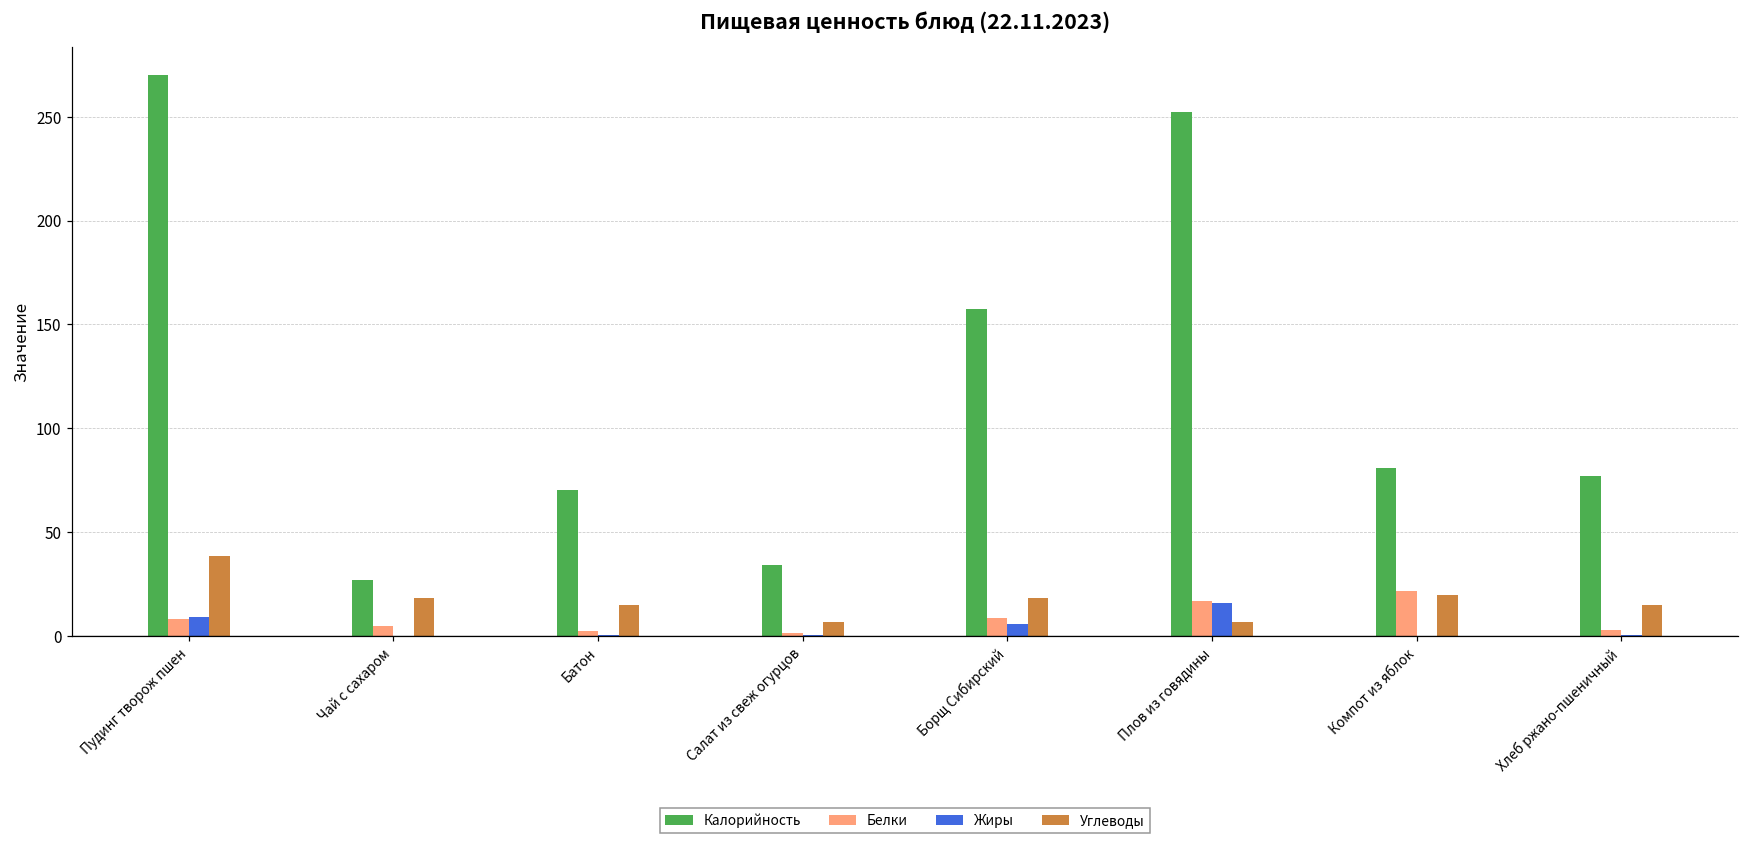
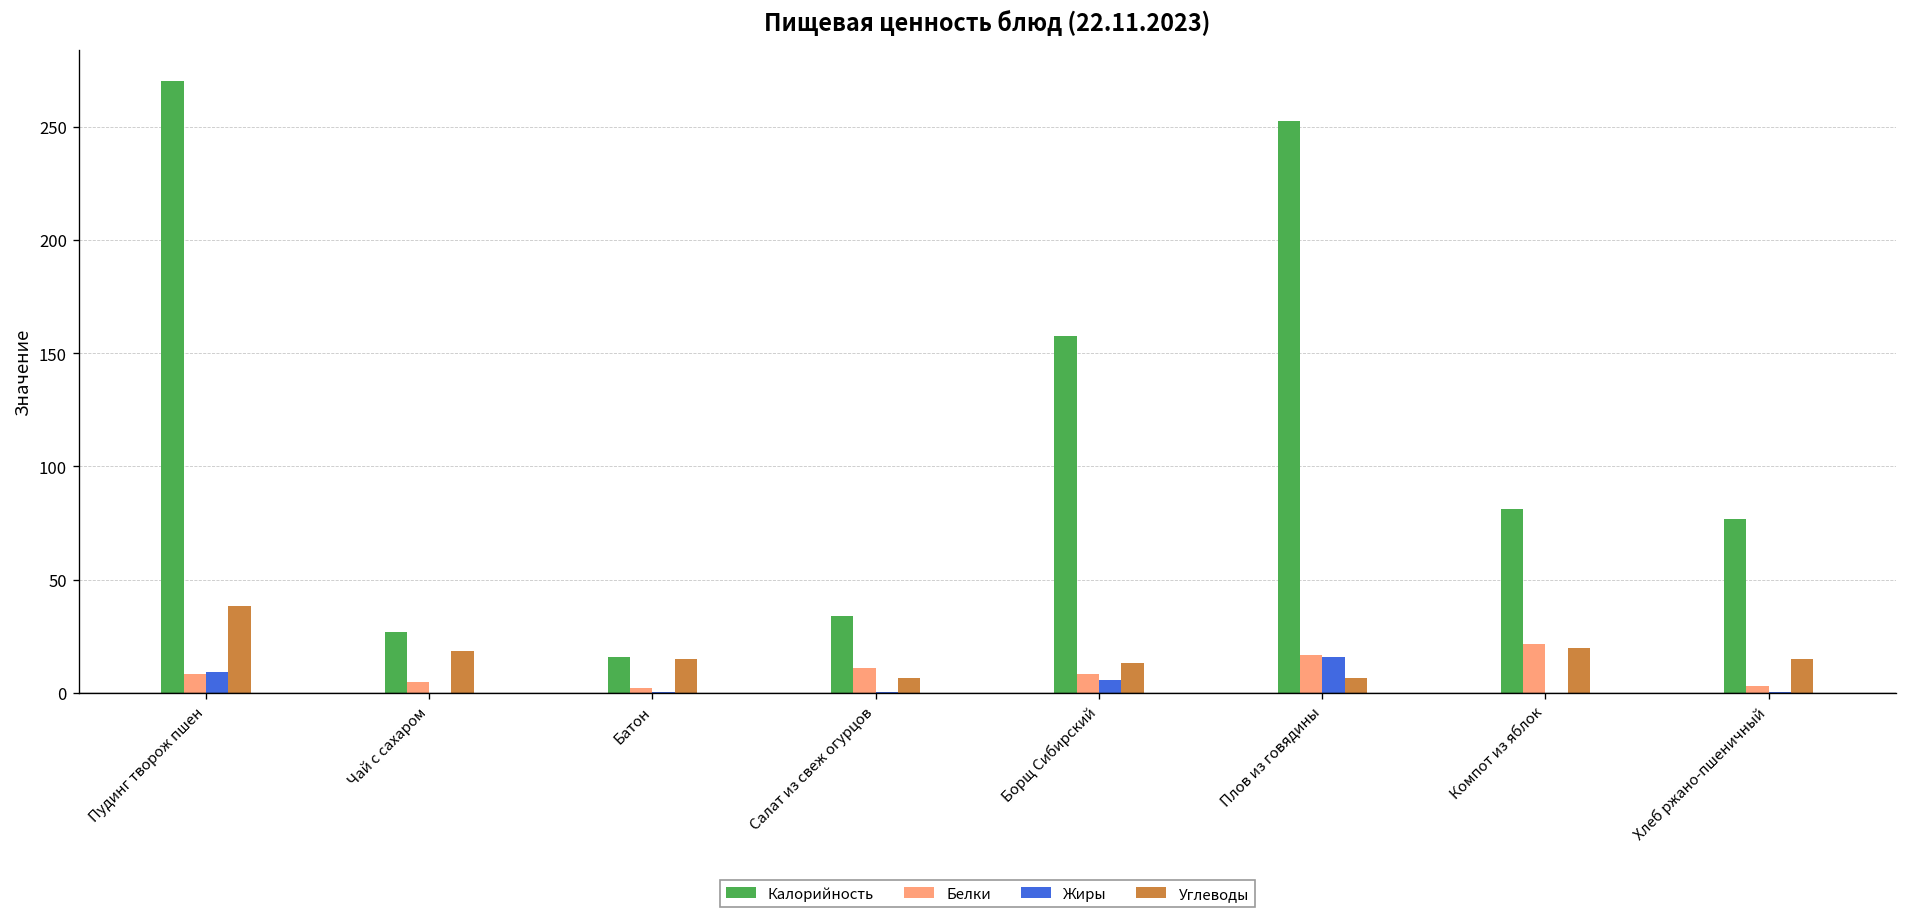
Калорийность, Батон: 70 -> 16
Белки, Салат из свеж огурцов: 1 -> 11
Углеводы, Борщ Сибирский: 18 -> 13
